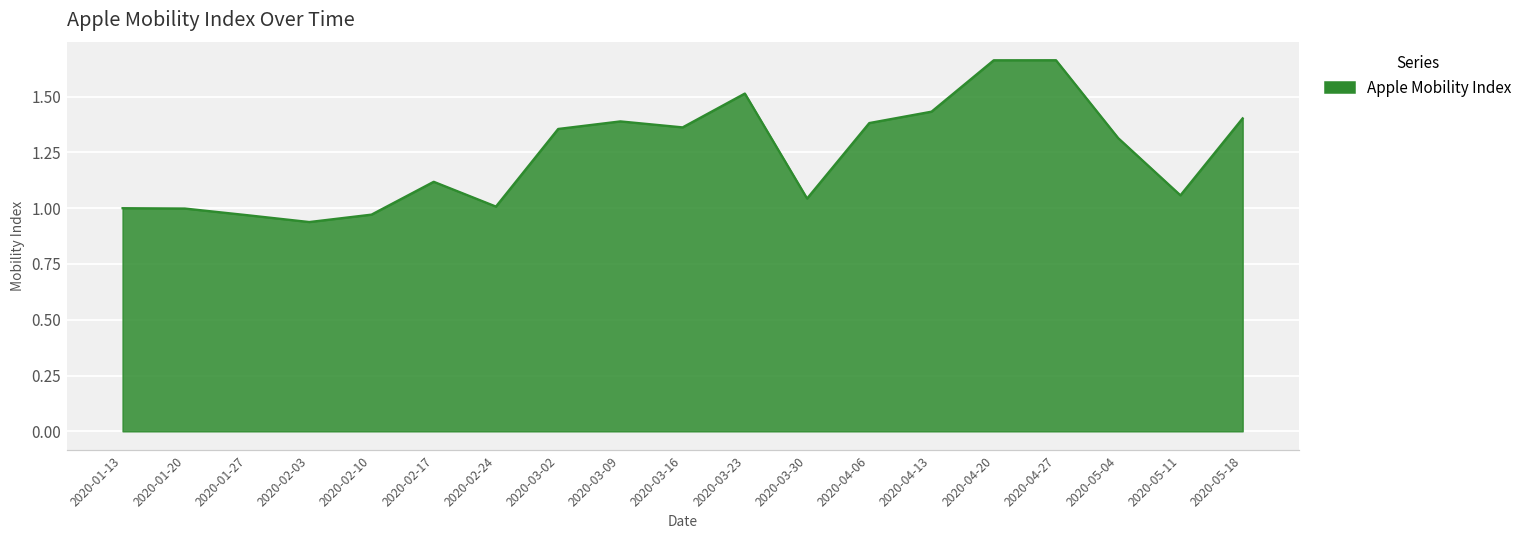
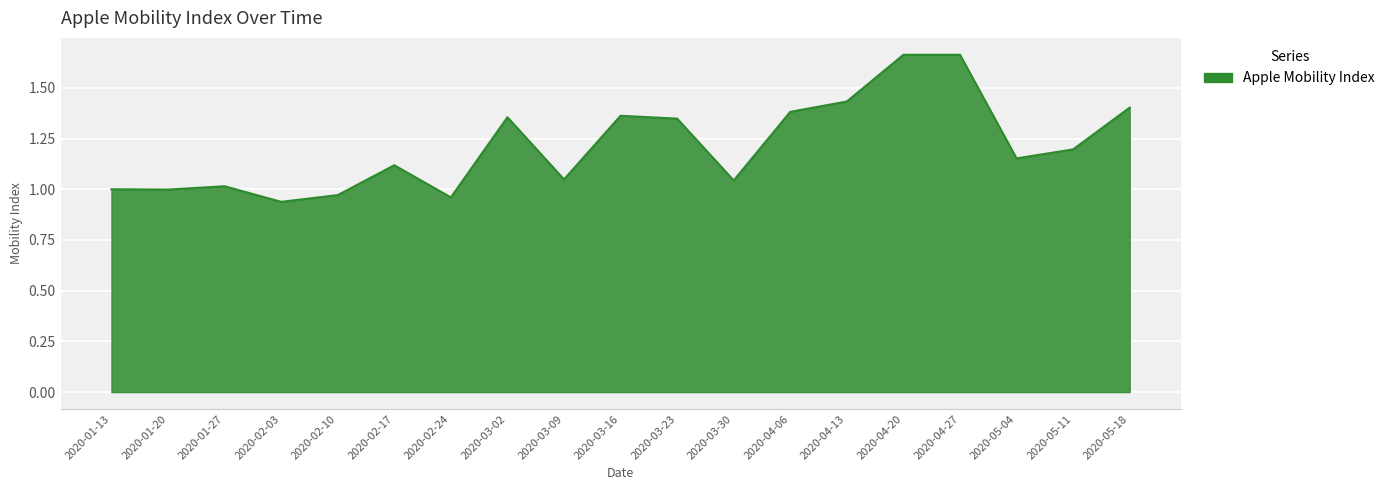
2020-01-27: 0.97 -> 1.01
2020-02-24: 1.01 -> 0.96
2020-03-09: 1.39 -> 1.05
2020-03-23: 1.51 -> 1.35
2020-05-04: 1.31 -> 1.15
2020-05-11: 1.06 -> 1.20
